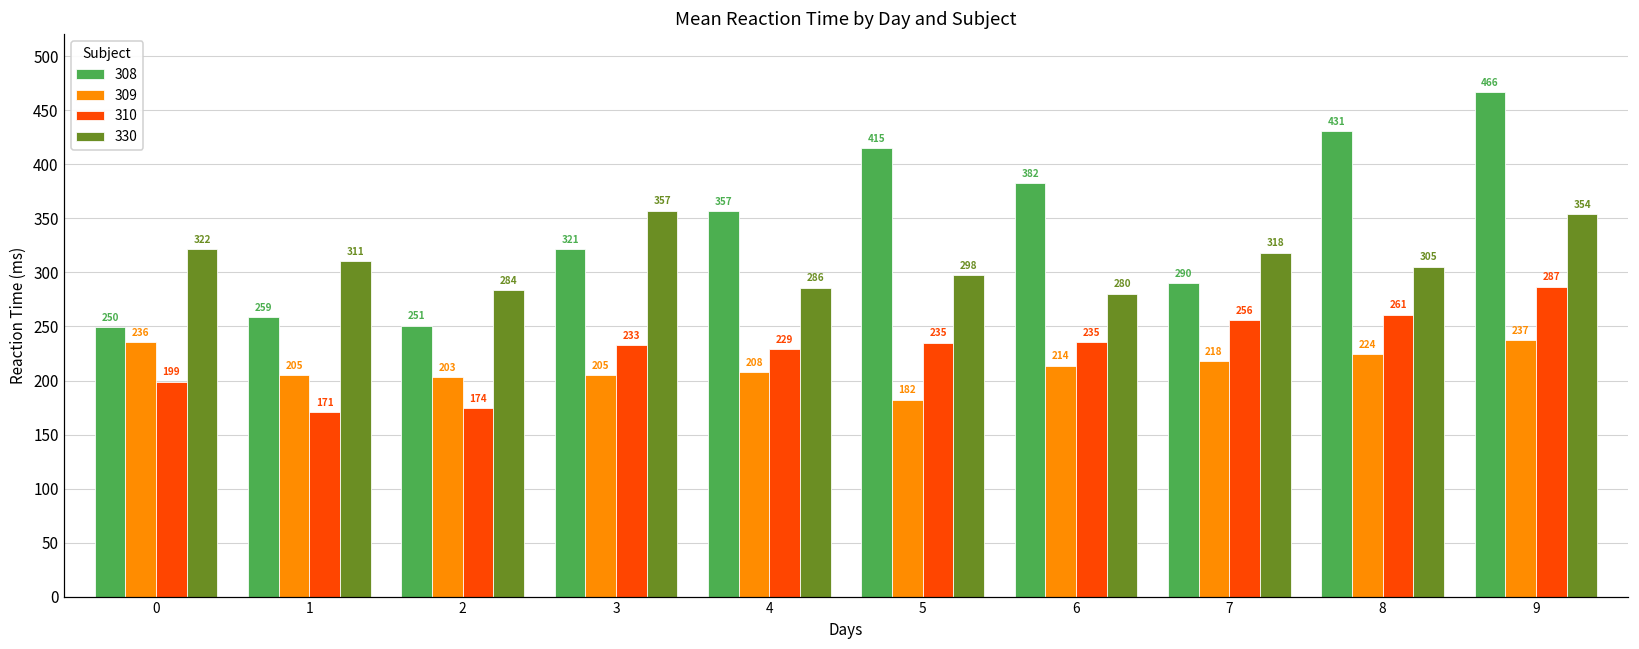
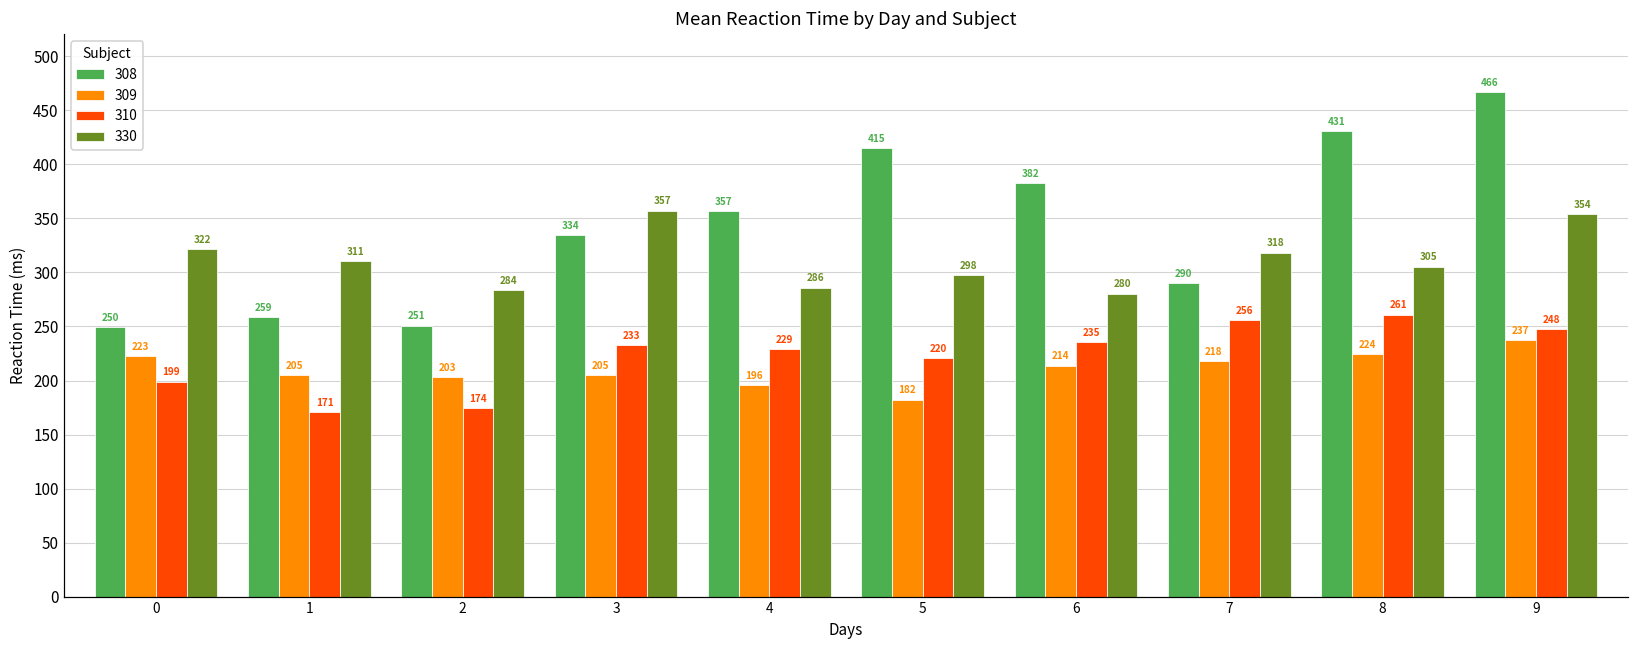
309, 0: 236 -> 223
308, 3: 321 -> 334
309, 4: 208 -> 196
310, 5: 235 -> 220
310, 9: 287 -> 248
